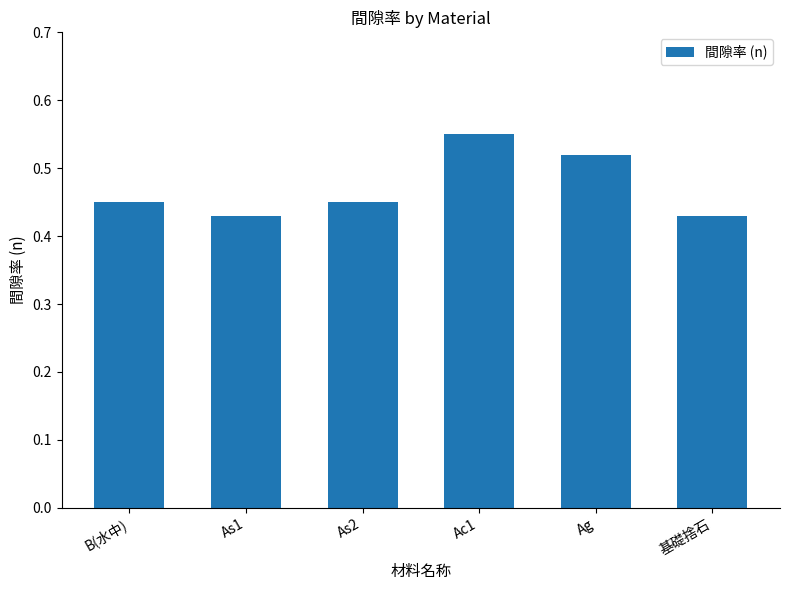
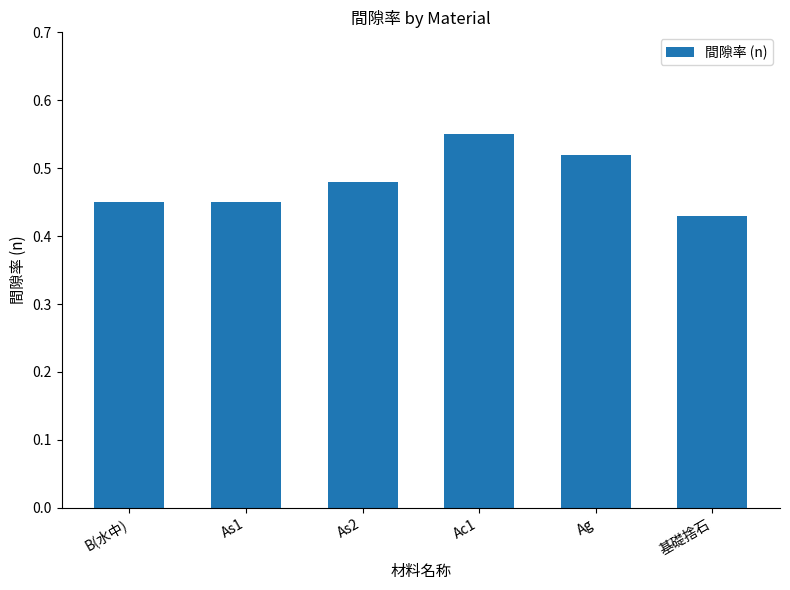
As1: 0.43 -> 0.45
As2: 0.45 -> 0.48
